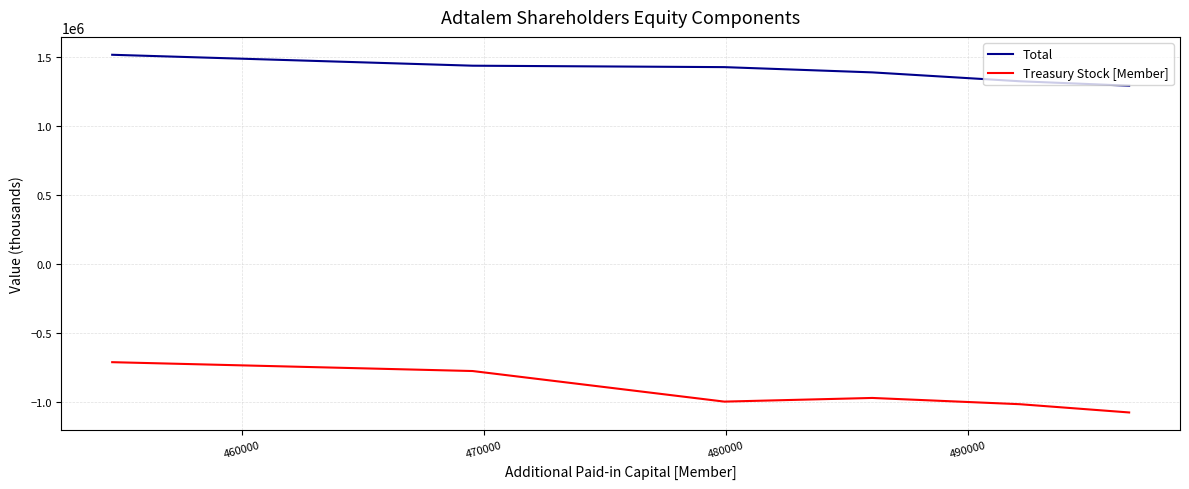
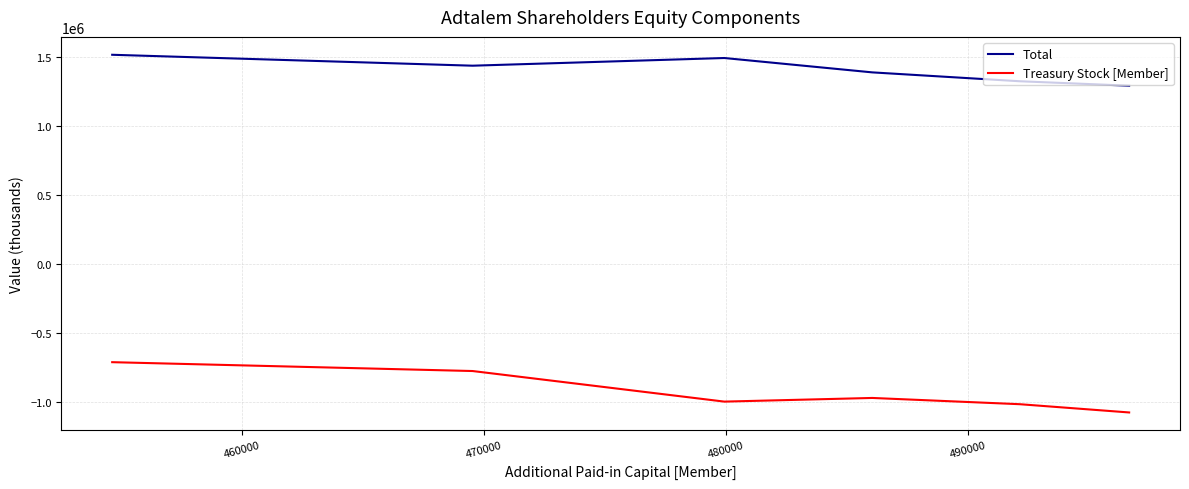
Total, 480000: 1430000 -> 1500000
